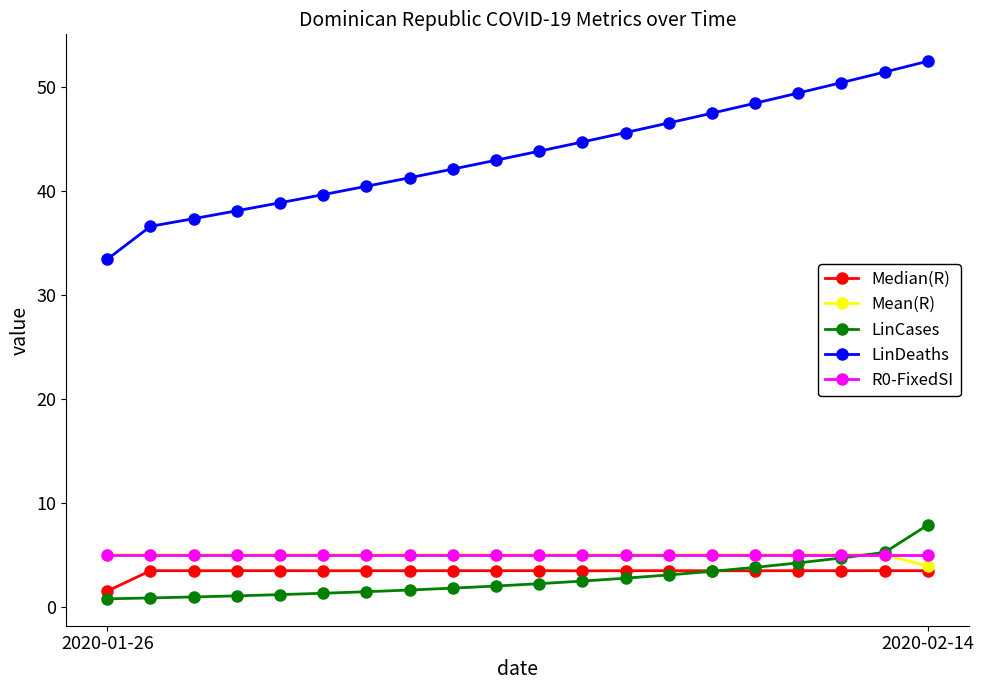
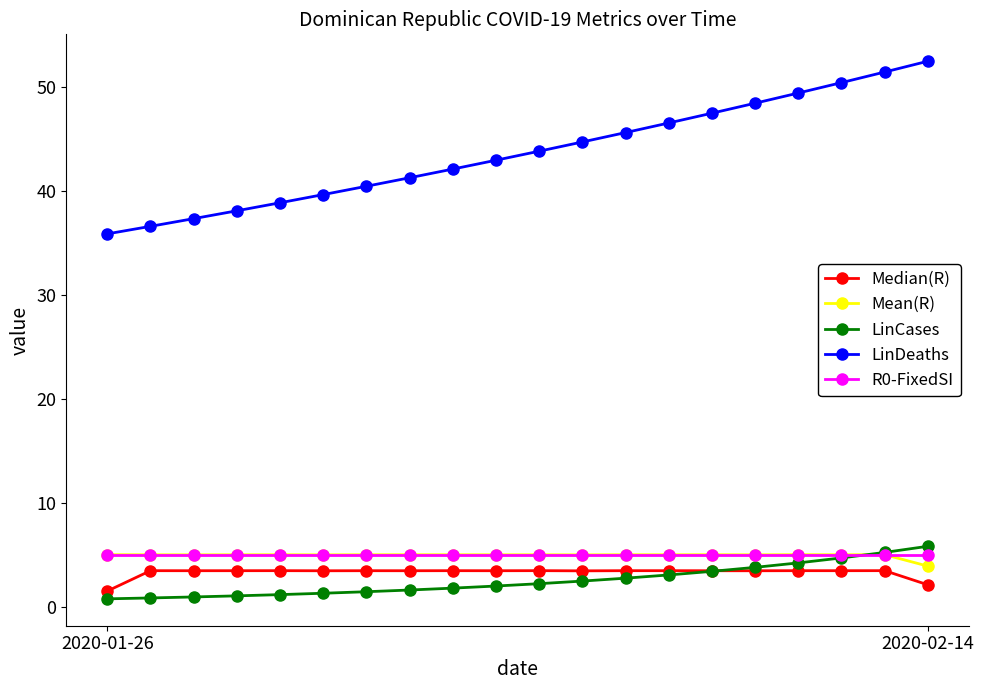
LinDeaths, 2020-01-26: 33.4 -> 35.9
Median(R), 2020-02-14: 3.5 -> 2.1
LinCases, 2020-02-14: 7.9 -> 5.8
